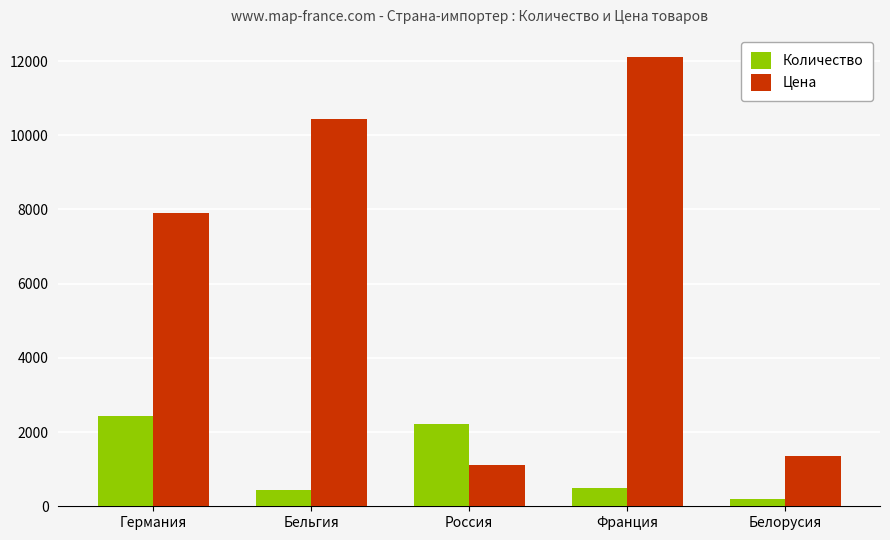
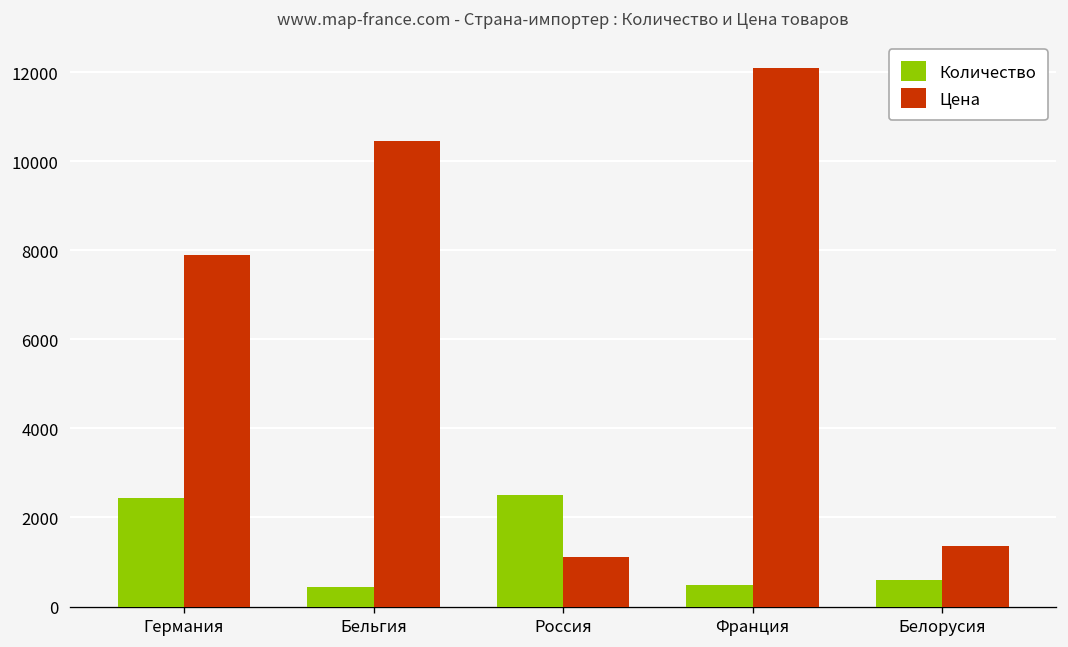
Количество, Россия: 2200 -> 2500
Количество, Белорусия: 200 -> 600
